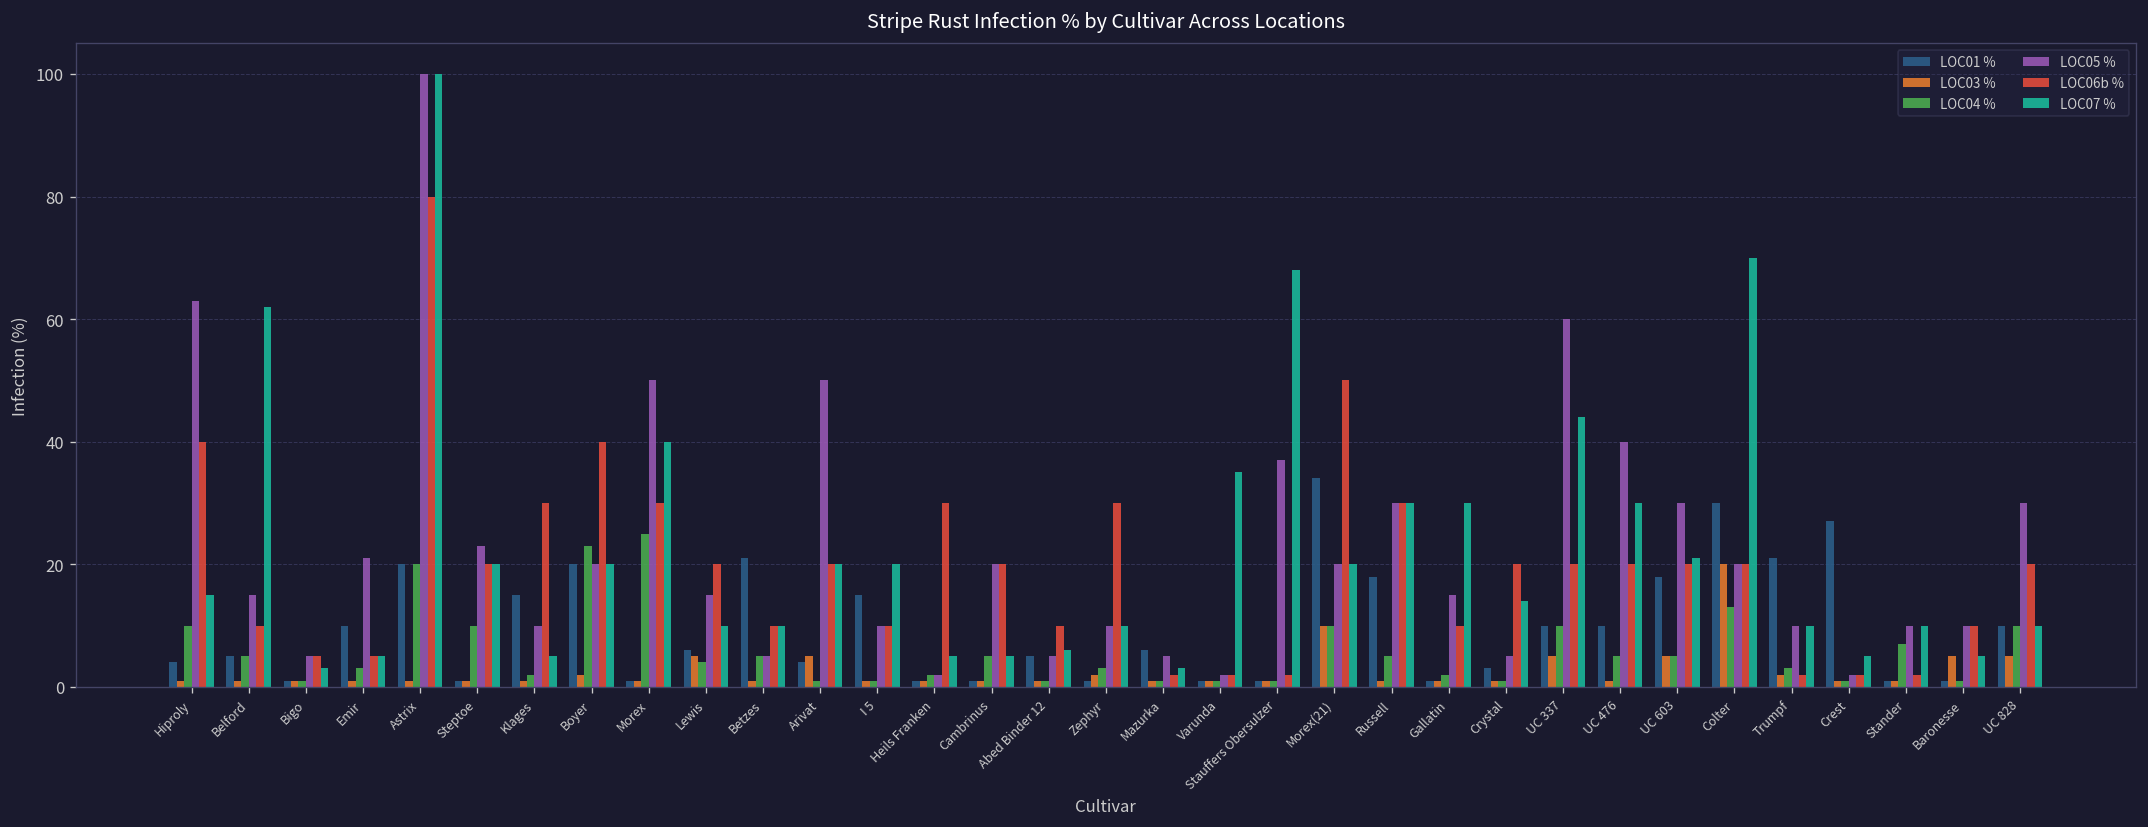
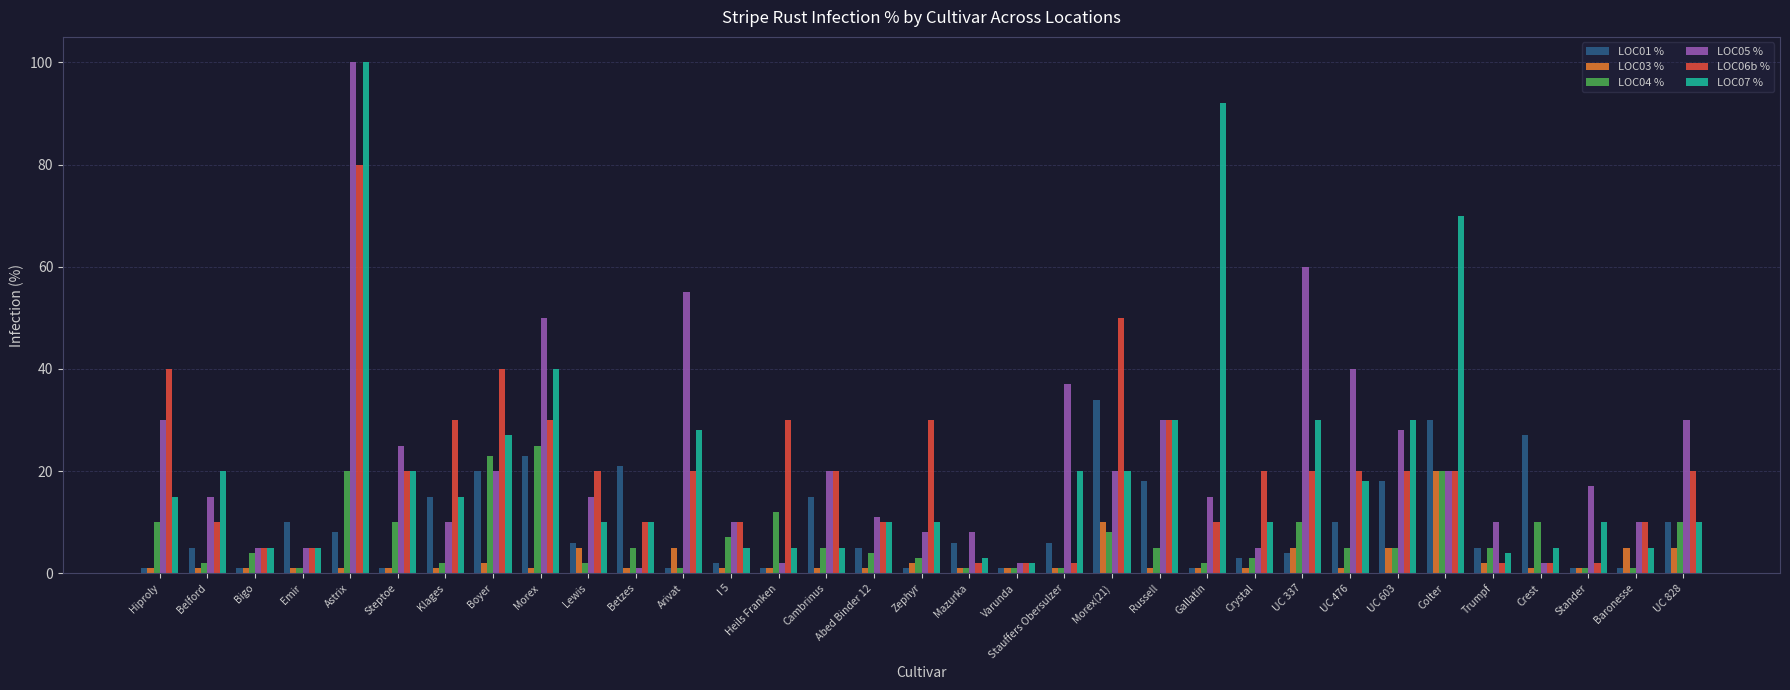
LOC01 %, Hiproly: 4 -> 1
LOC05 %, Hiproly: 63 -> 30
LOC04 %, Belford: 5 -> 2
LOC07 %, Belford: 62 -> 20
LOC04 %, Bigo: 1 -> 4
LOC07 %, Bigo: 3 -> 5
LOC04 %, Emir: 3 -> 1
LOC05 %, Emir: 21 -> 5
LOC01 %, Astrix: 20 -> 8
LOC05 %, Steptoe: 23 -> 25
LOC07 %, Klages: 5 -> 15
LOC07 %, Boyer: 20 -> 27
LOC01 %, Morex: 1 -> 23
LOC04 %, Lewis: 4 -> 2
LOC05 %, Betzes: 5 -> 1
LOC01 %, Arivat: 4 -> 1
LOC05 %, Arivat: 50 -> 55
LOC07 %, Arivat: 20 -> 28
LOC01 %, I 5: 15 -> 2
LOC04 %, I 5: 1 -> 7
LOC07 %, I 5: 20 -> 5
LOC04 %, Heils Franken: 2 -> 12
LOC01 %, Cambrinus: 1 -> 15
LOC04 %, Abed Binder 12: 1 -> 4
LOC05 %, Abed Binder 12: 5 -> 11
LOC07 %, Abed Binder 12: 6 -> 10
LOC05 %, Zephyr: 10 -> 8
LOC05 %, Mazurka: 5 -> 8
LOC07 %, Varunda: 35 -> 2
LOC01 %, Stauffers Obersulzer: 1 -> 6
LOC07 %, Stauffers Obersulzer: 68 -> 20
LOC04 %, Morex(21): 10 -> 8
LOC07 %, Gallatin: 30 -> 92
LOC04 %, Crystal: 1 -> 3
LOC07 %, Crystal: 14 -> 10
LOC01 %, UC 337: 10 -> 4
LOC07 %, UC 337: 44 -> 30
LOC07 %, UC 476: 30 -> 18
LOC05 %, UC 603: 30 -> 28
LOC07 %, UC 603: 21 -> 30
LOC04 %, Colter: 13 -> 20
LOC01 %, Trumpf: 21 -> 5
LOC04 %, Trumpf: 3 -> 5
LOC07 %, Trumpf: 10 -> 4
LOC04 %, Crest: 1 -> 10
LOC04 %, Stander: 7 -> 1
LOC05 %, Stander: 10 -> 17
